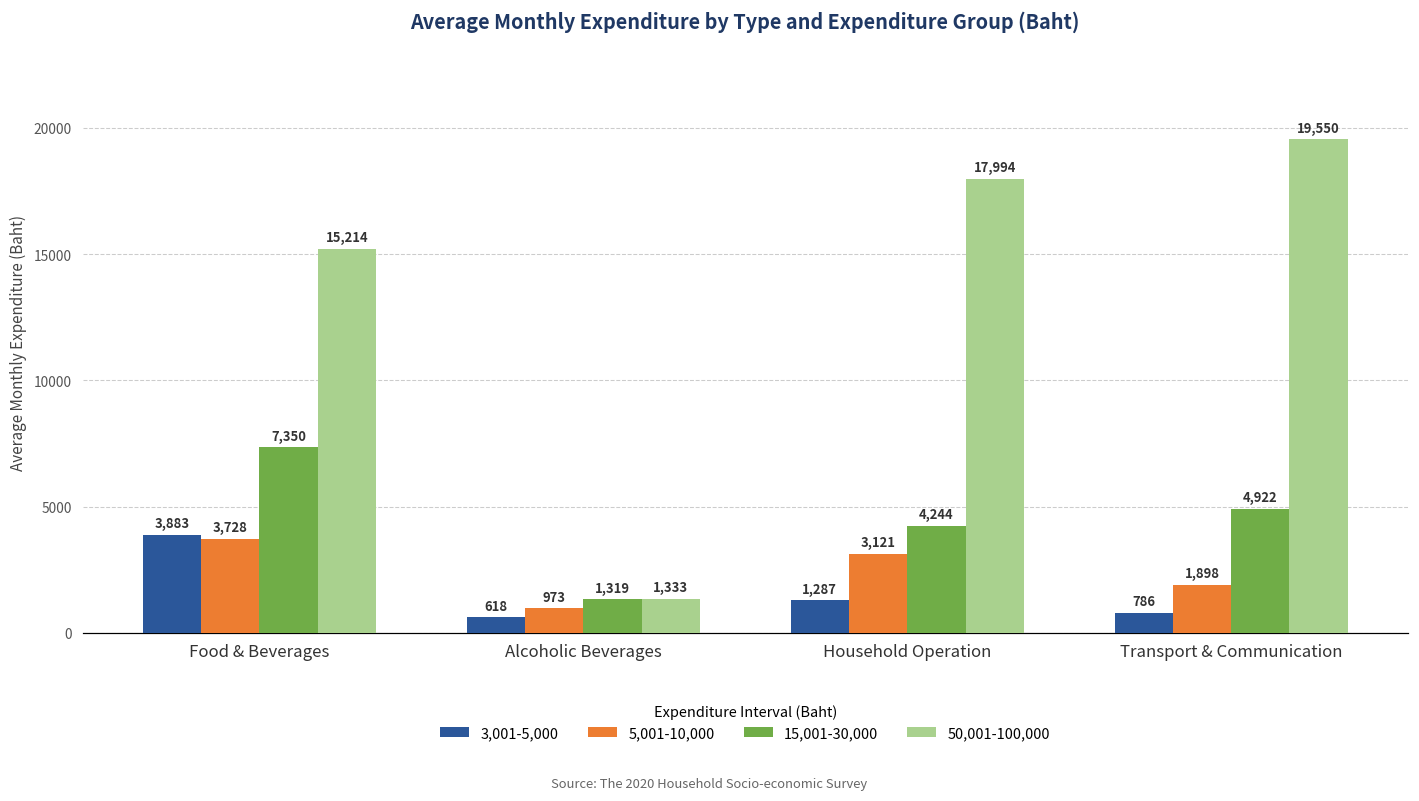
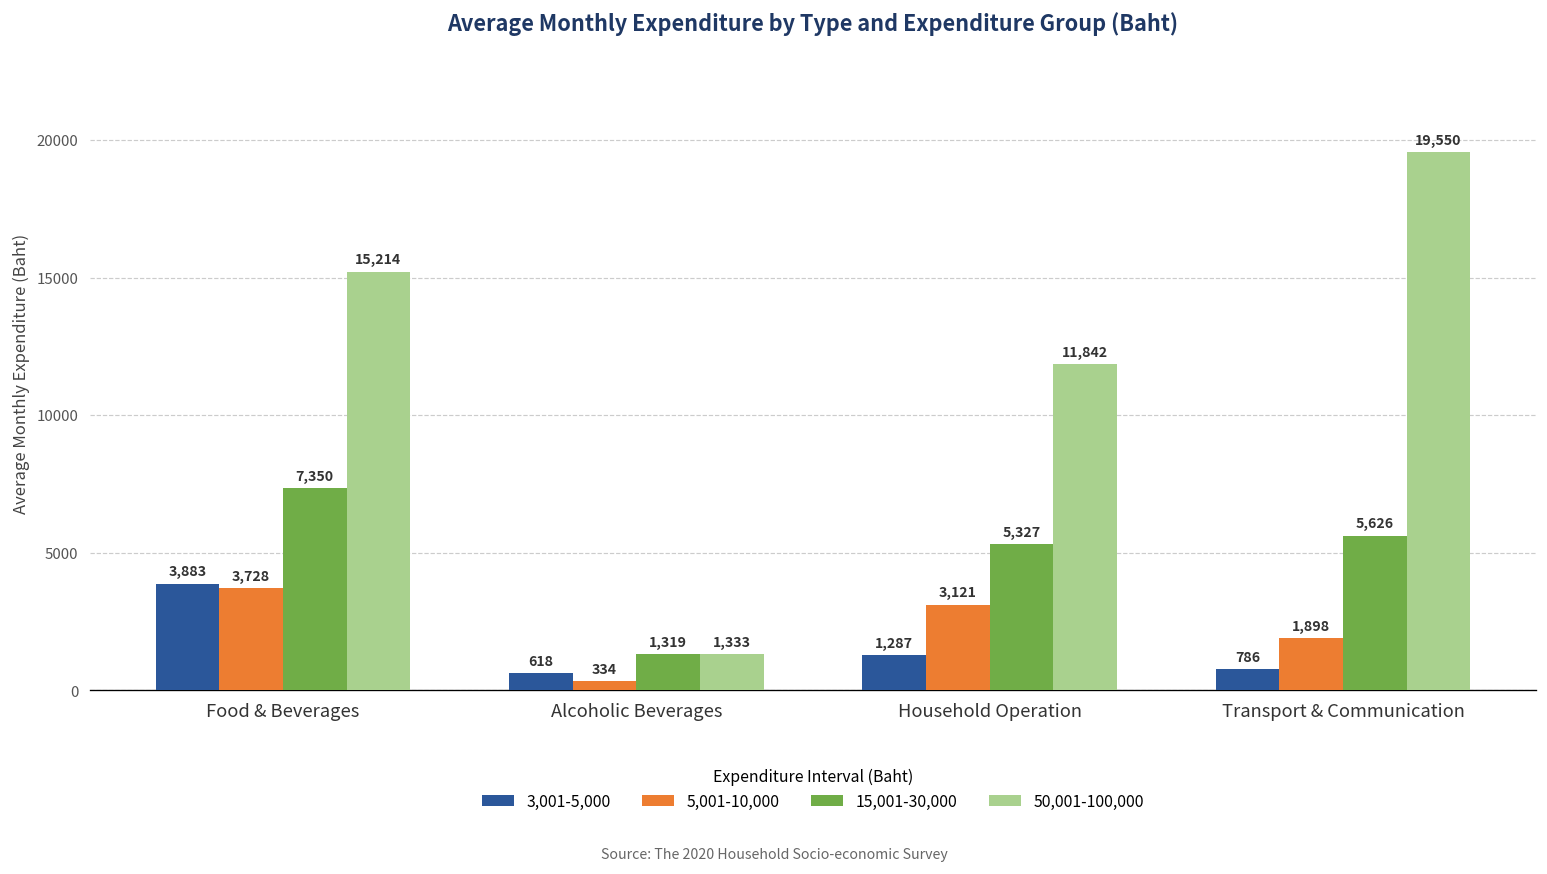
5,001-10,000, Alcoholic Beverages: 973 -> 334
15,001-30,000, Household Operation: 4,244 -> 5,327
50,001-100,000, Household Operation: 17,994 -> 11,842
15,001-30,000, Transport & Communication: 4,922 -> 5,626
